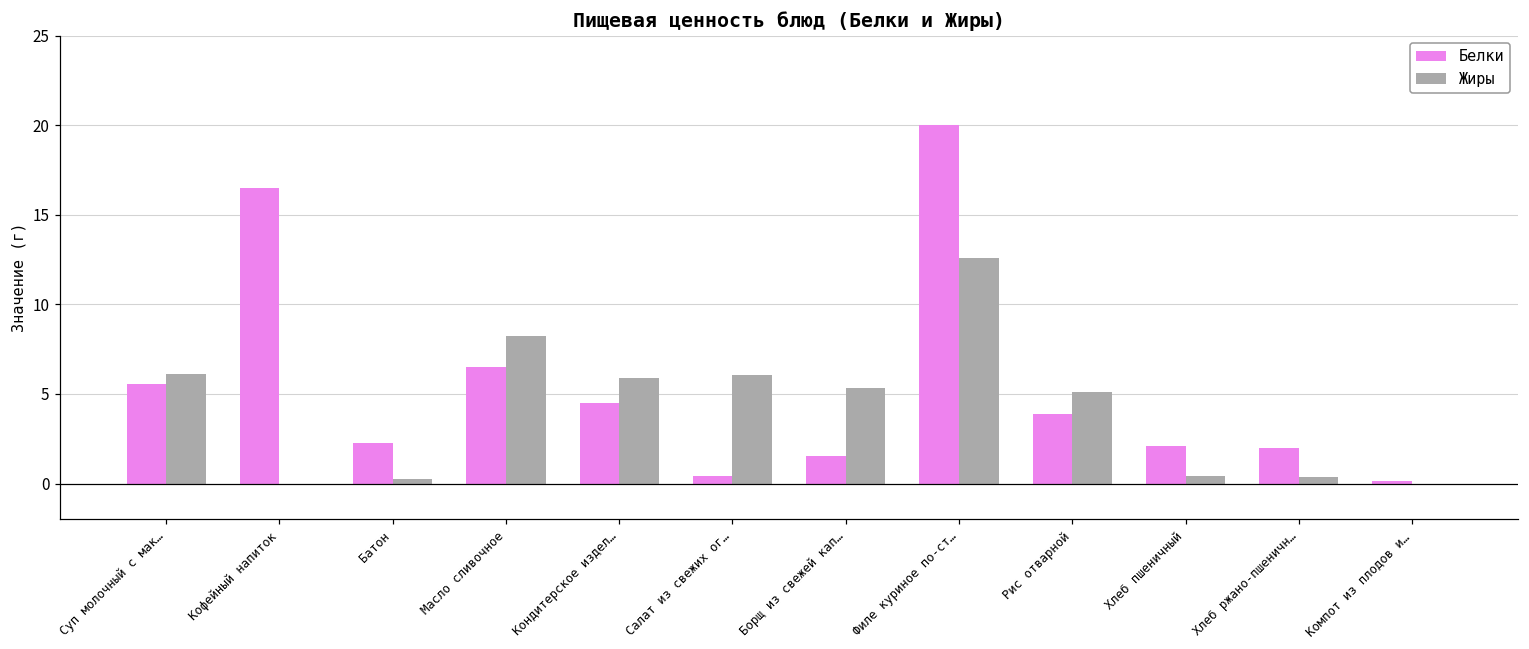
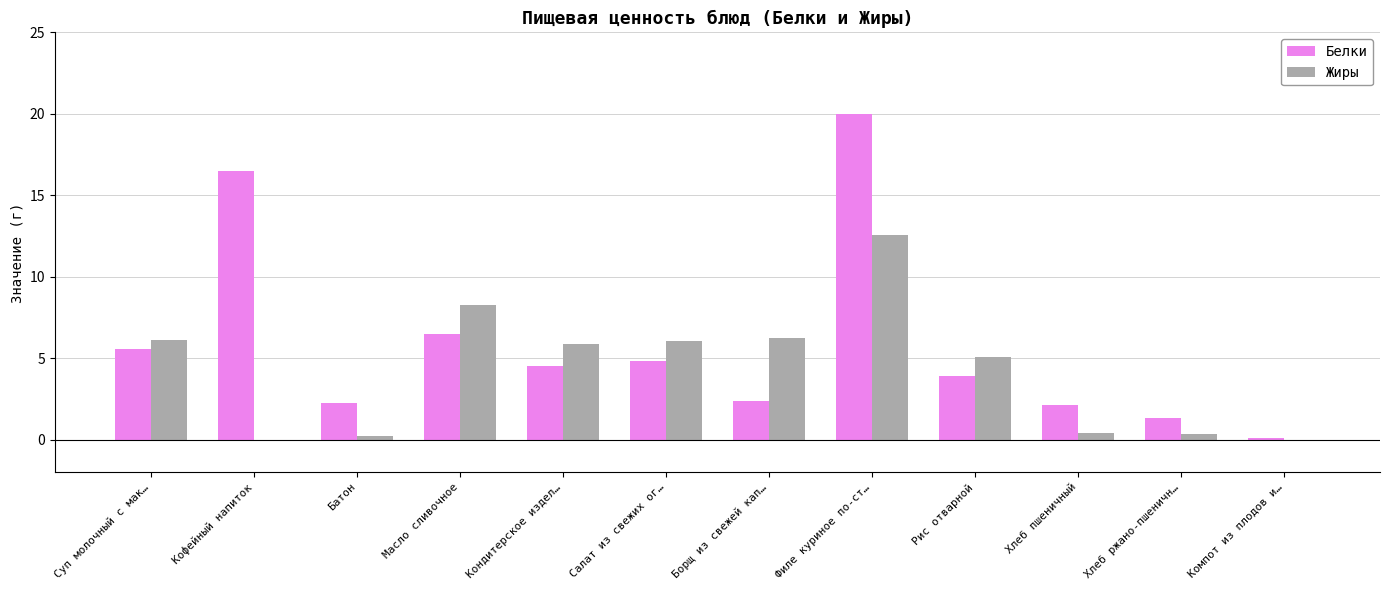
Белки, Салат из свежих ог…: 0.4 -> 4.8
Белки, Борщ из свежей кап…: 1.5 -> 2.4
Жиры, Борщ из свежей кап…: 5.3 -> 6.3
Белки, Хлеб ржано-пшеничн…: 2.0 -> 1.3
